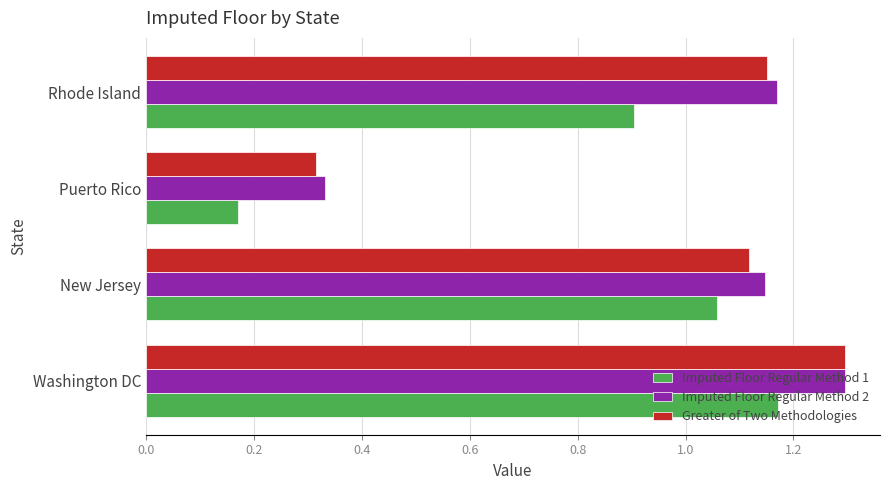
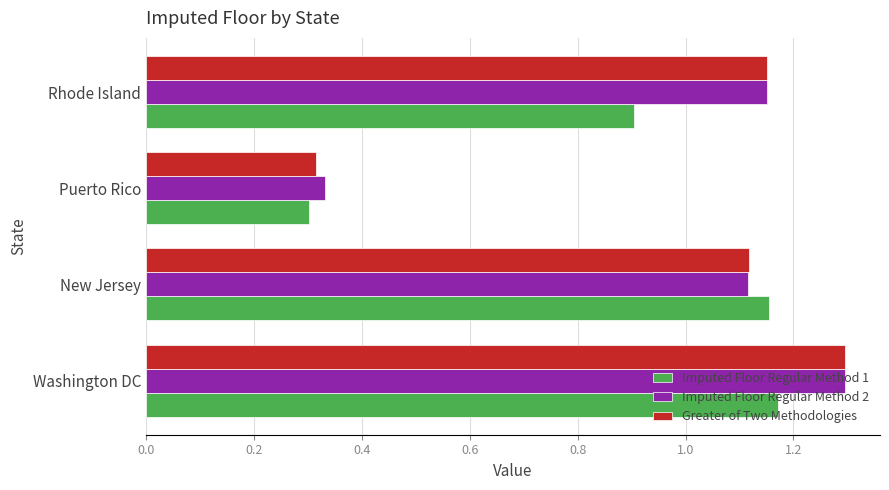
Imputed Floor Regular Method 2, Rhode Island: 1.17 -> 1.15
Imputed Floor Regular Method 1, Puerto Rico: 0.17 -> 0.30
Imputed Floor Regular Method 2, New Jersey: 1.15 -> 1.12
Imputed Floor Regular Method 1, New Jersey: 1.06 -> 1.15
